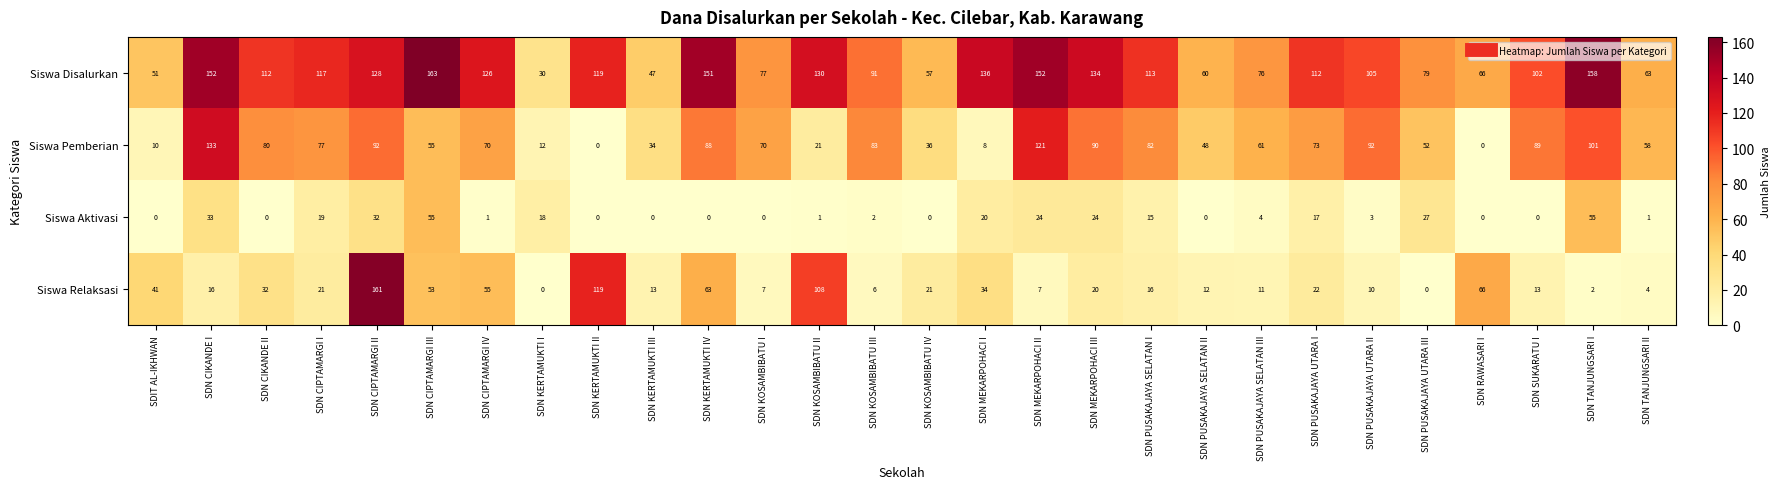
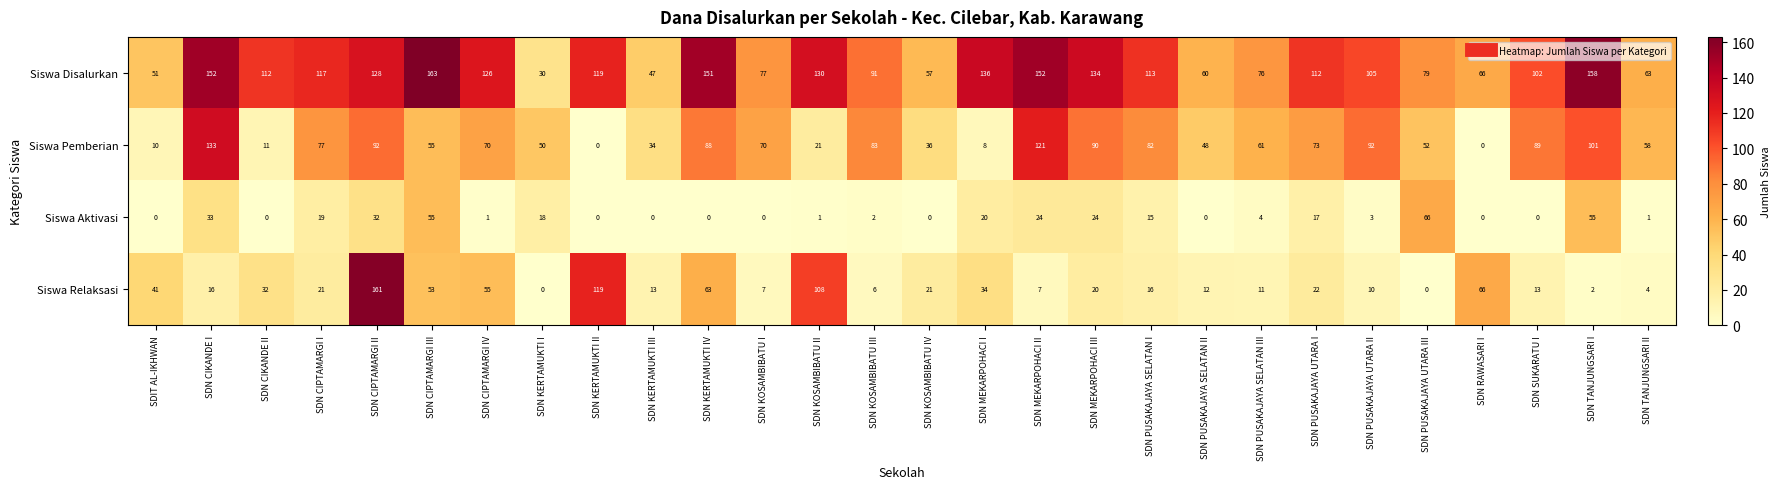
Siswa Pemberian, SDN CIKANDE II: 80 -> 11
Siswa Pemberian, SDN KERTAMUKTI I: 12 -> 50
Siswa Aktivasi, SDN PUSAKAJAYA UTARA III: 27 -> 66
